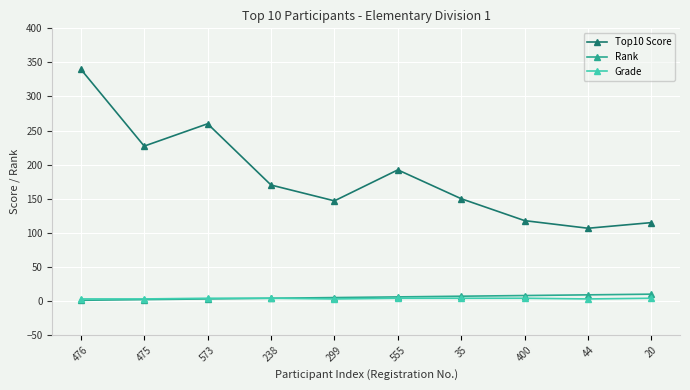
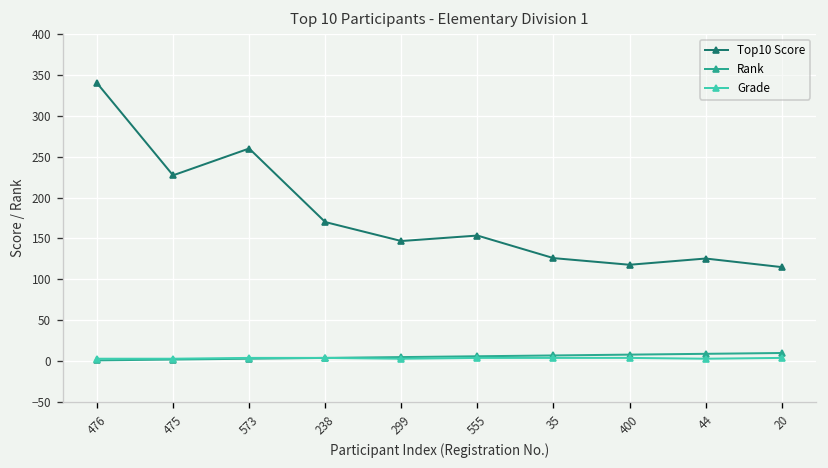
Top10 Score, 555: 190 -> 150
Top10 Score, 35: 150 -> 130
Top10 Score, 44: 110 -> 130
